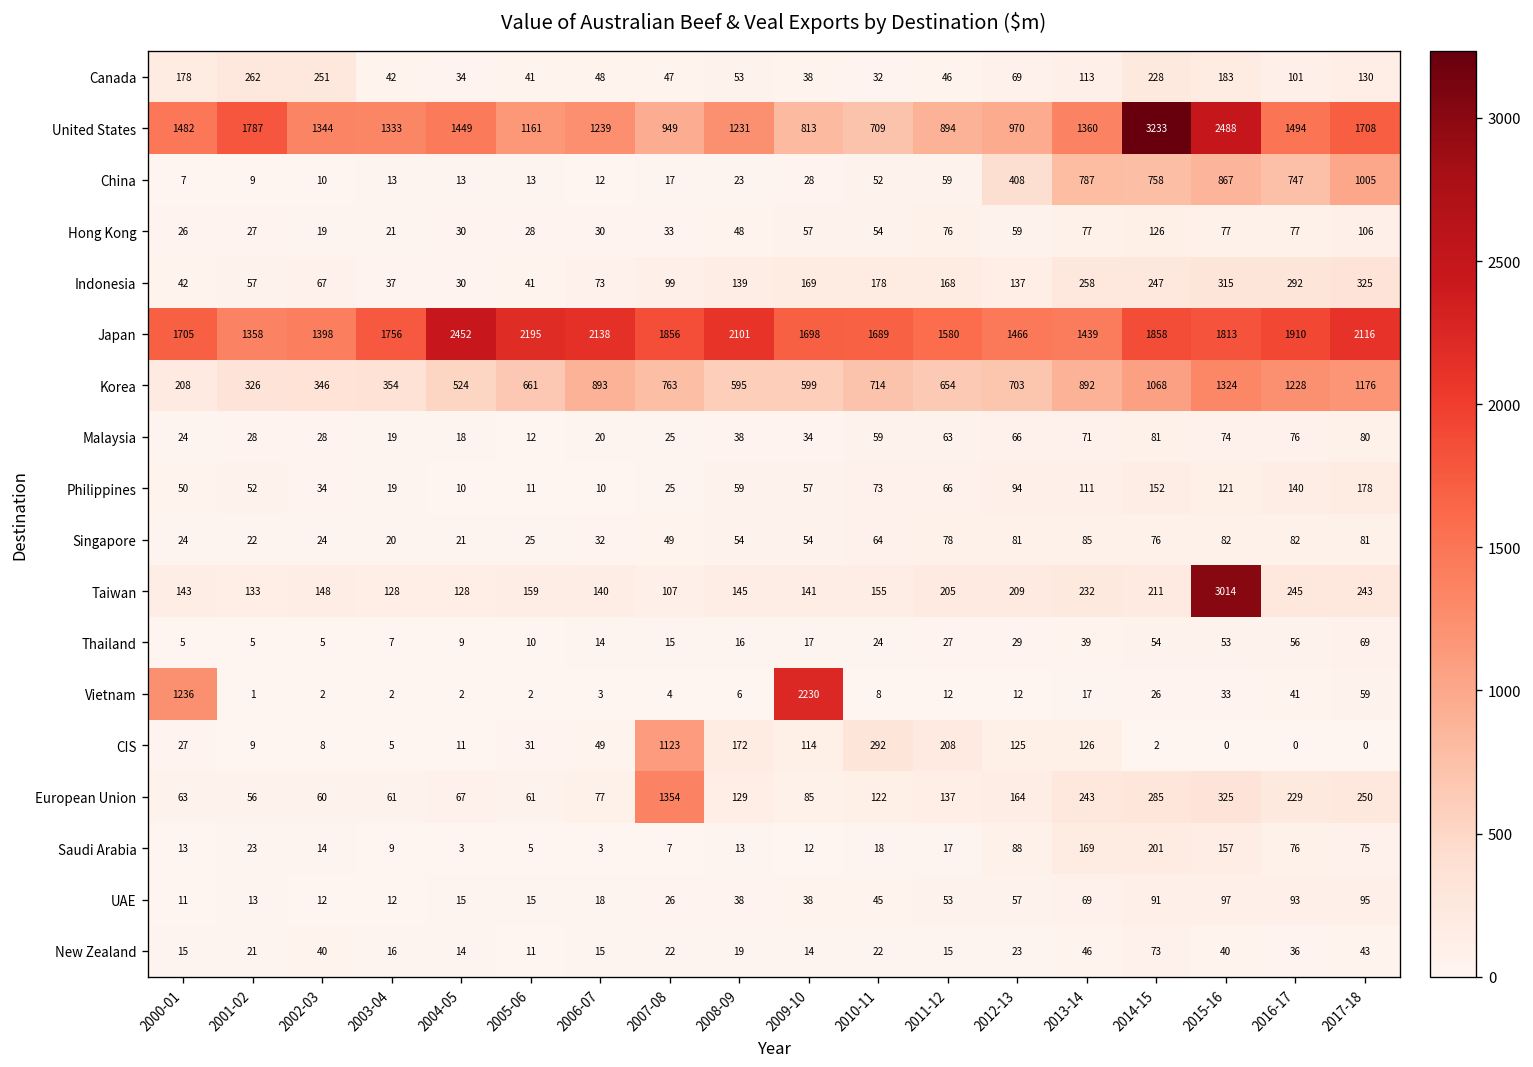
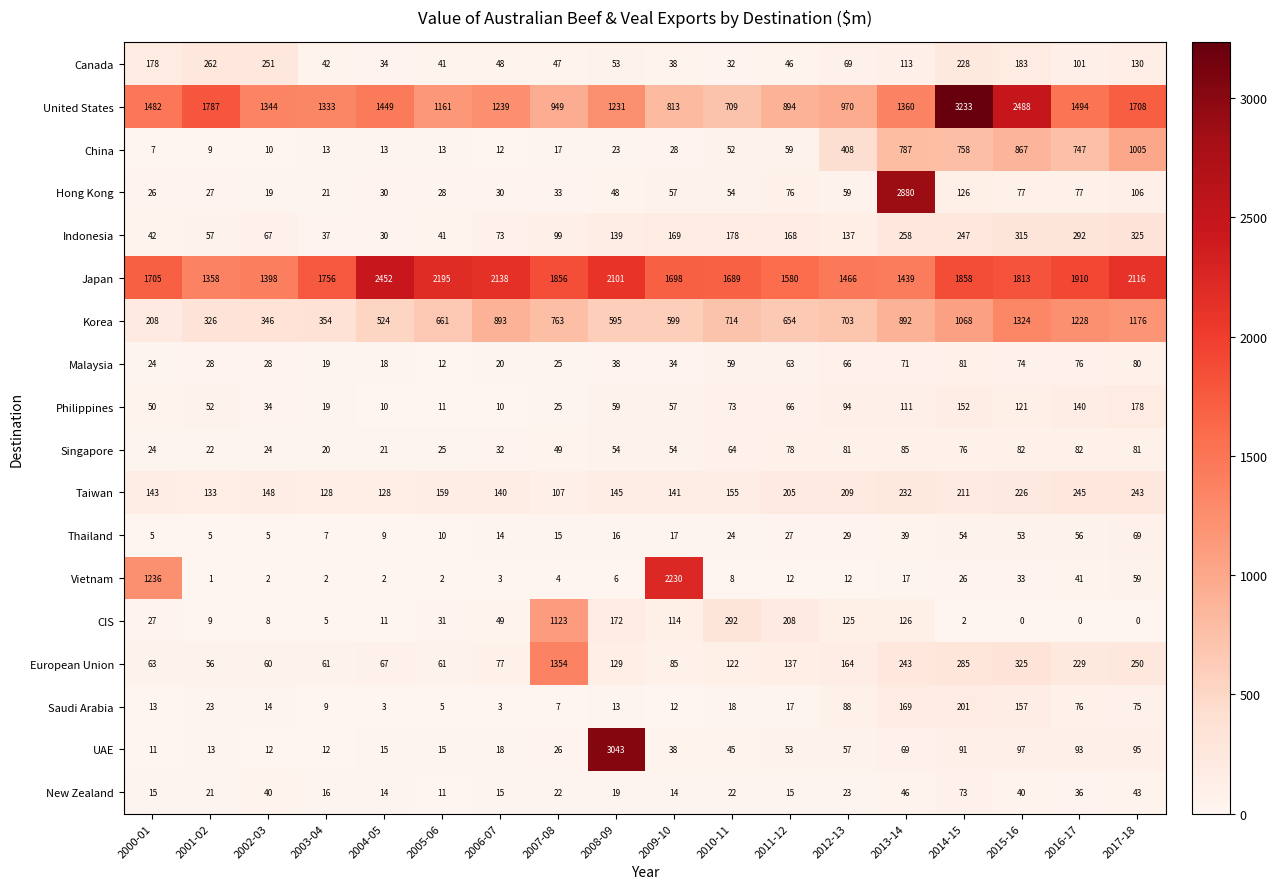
Hong Kong, 2013-14: 77 -> 2880
Taiwan, 2015-16: 3014 -> 226
UAE, 2008-09: 38 -> 3043
